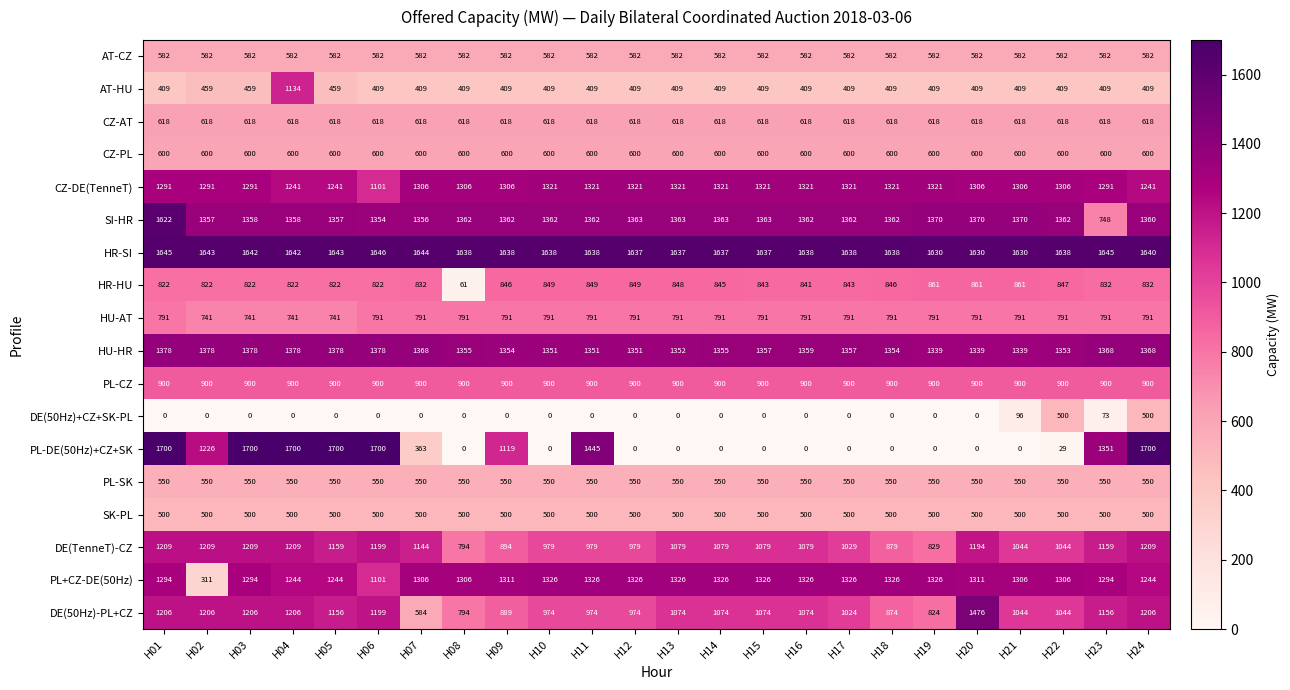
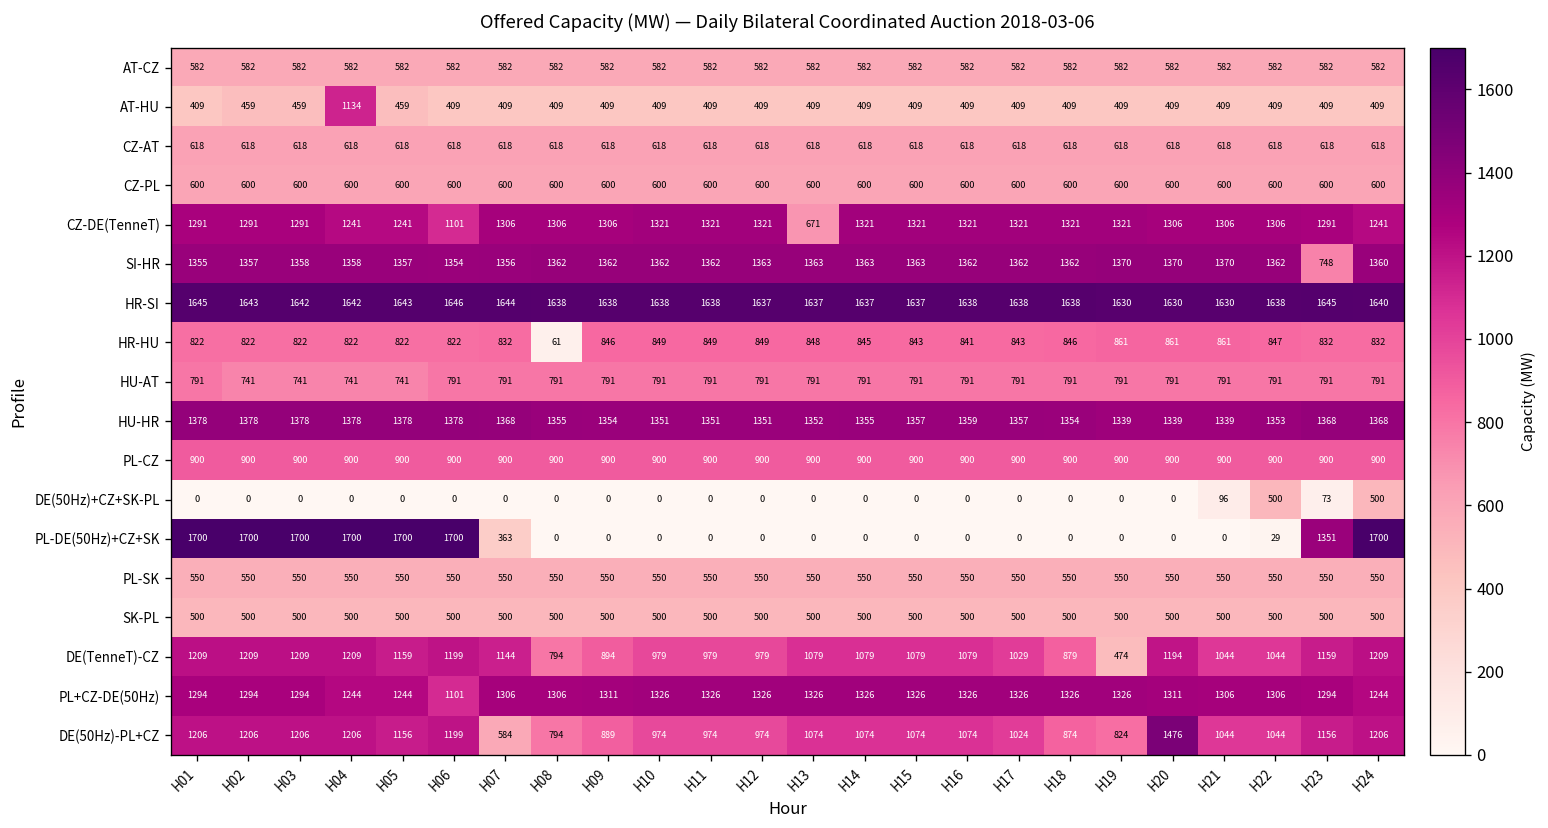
CZ-DE(TenneT), H13: 1321 -> 671
SI-HR, H01: 1622 -> 1355
PL-DE(50Hz)+CZ+SK, H02: 1226 -> 1700
PL-DE(50Hz)+CZ+SK, H09: 1119 -> 0
PL-DE(50Hz)+CZ+SK, H11: 1445 -> 0
DE(TenneT)-CZ, H19: 829 -> 474
PL+CZ-DE(50Hz), H02: 311 -> 1294
